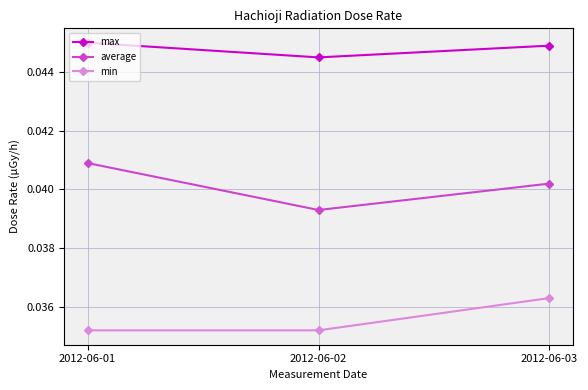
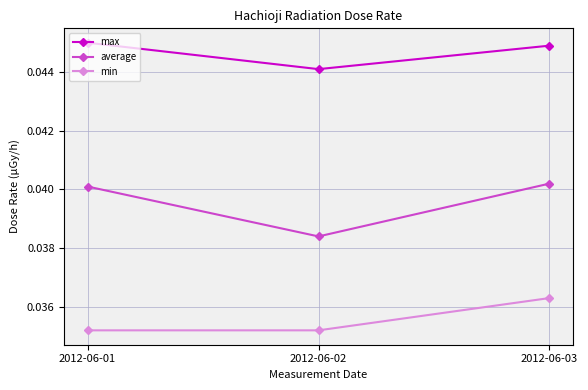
average, 2012-06-01: 0.0409 -> 0.0401
max, 2012-06-02: 0.0445 -> 0.0441
average, 2012-06-02: 0.0393 -> 0.0384
